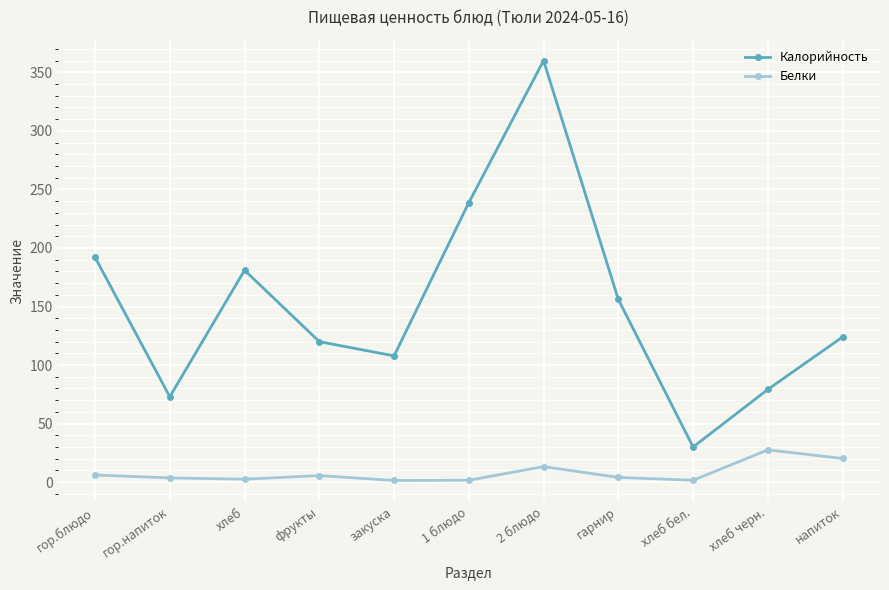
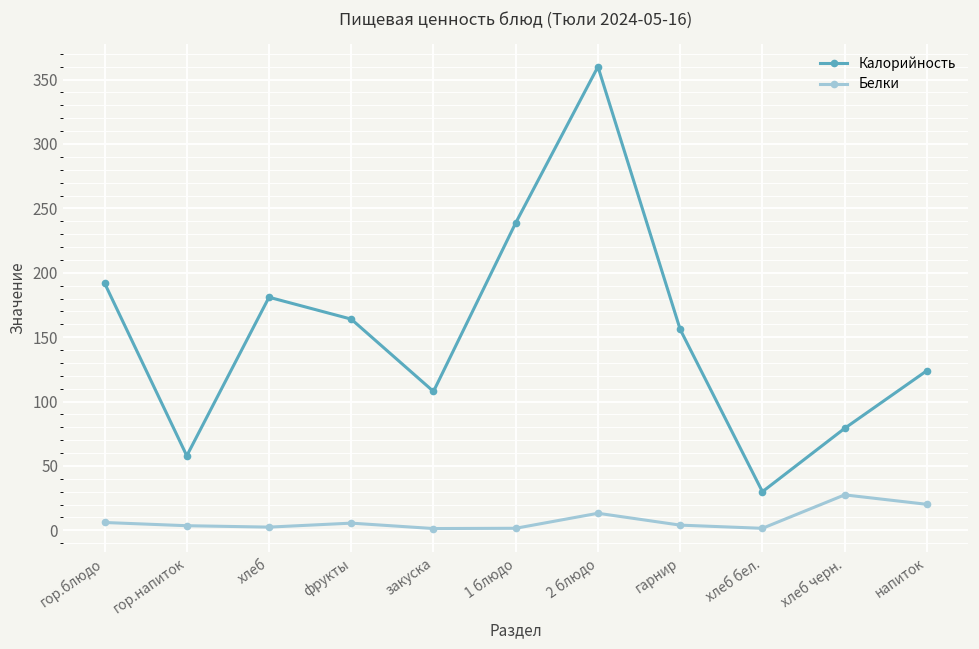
Калорийность, гор.напиток: 73 -> 58
Калорийность, фрукты: 120 -> 164
